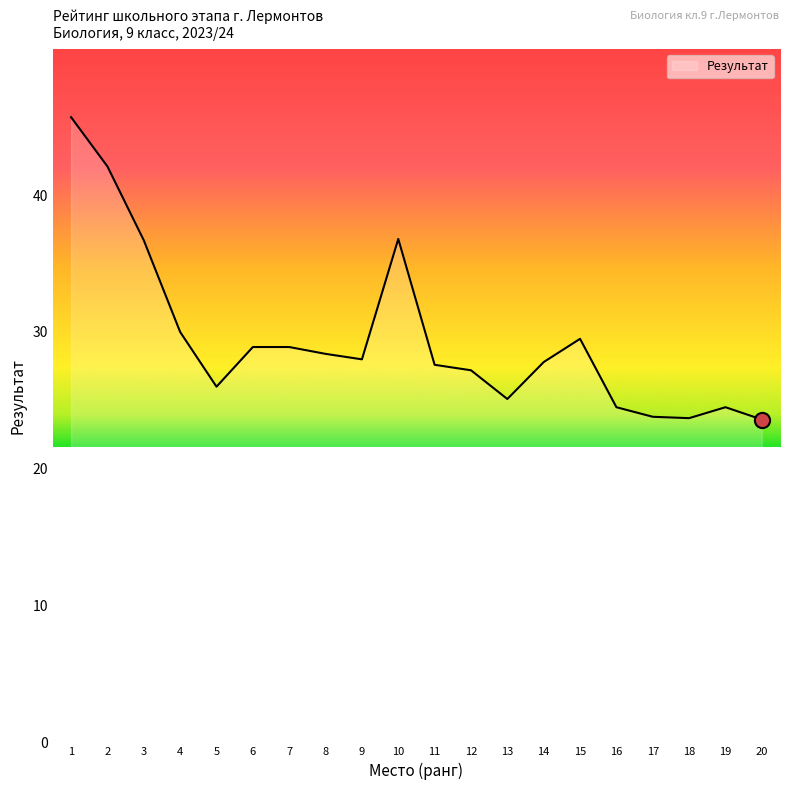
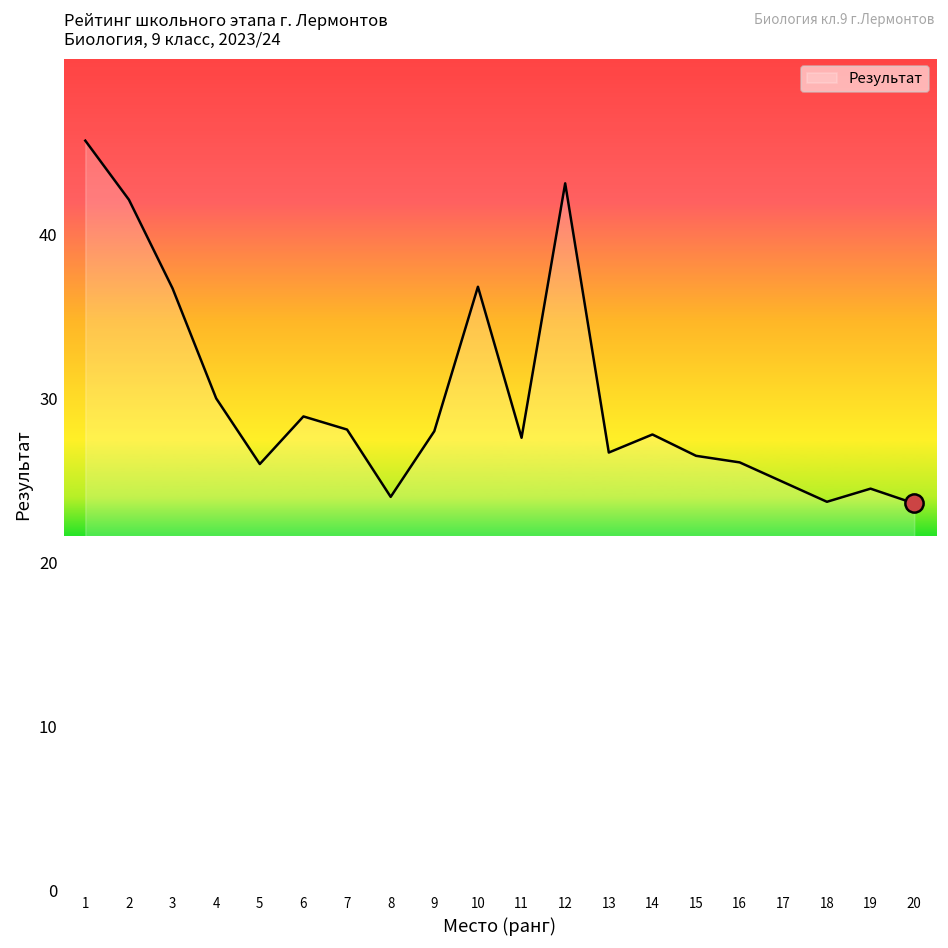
Результат, 7: 28.9 -> 28.1
Результат, 8: 28.4 -> 24.0
Результат, 12: 27.2 -> 43.1
Результат, 13: 25.1 -> 26.7
Результат, 15: 29.5 -> 26.5
Результат, 16: 24.5 -> 26.1
Результат, 17: 23.8 -> 24.9
